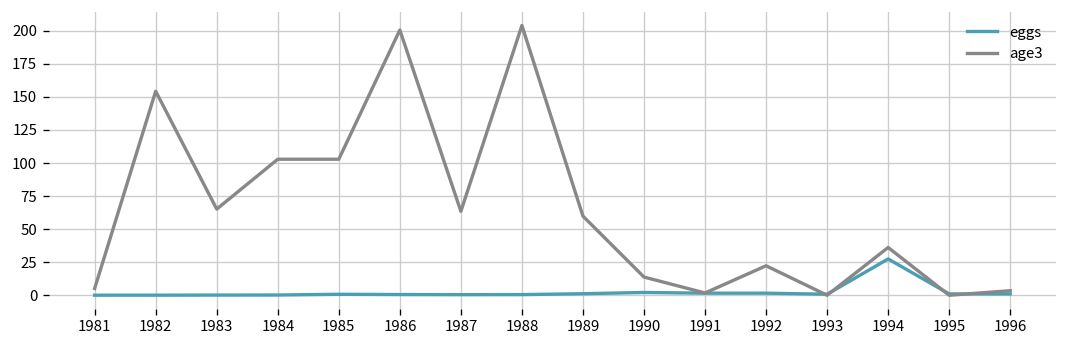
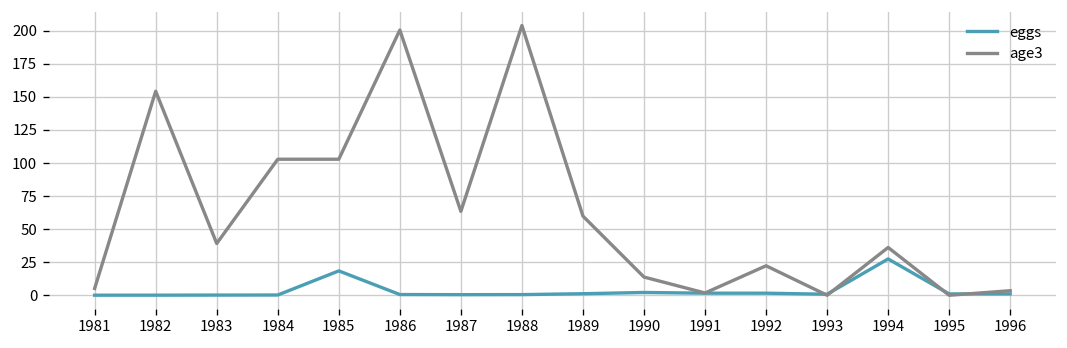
age3, 1983: 65 -> 39
eggs, 1985: 1 -> 18
